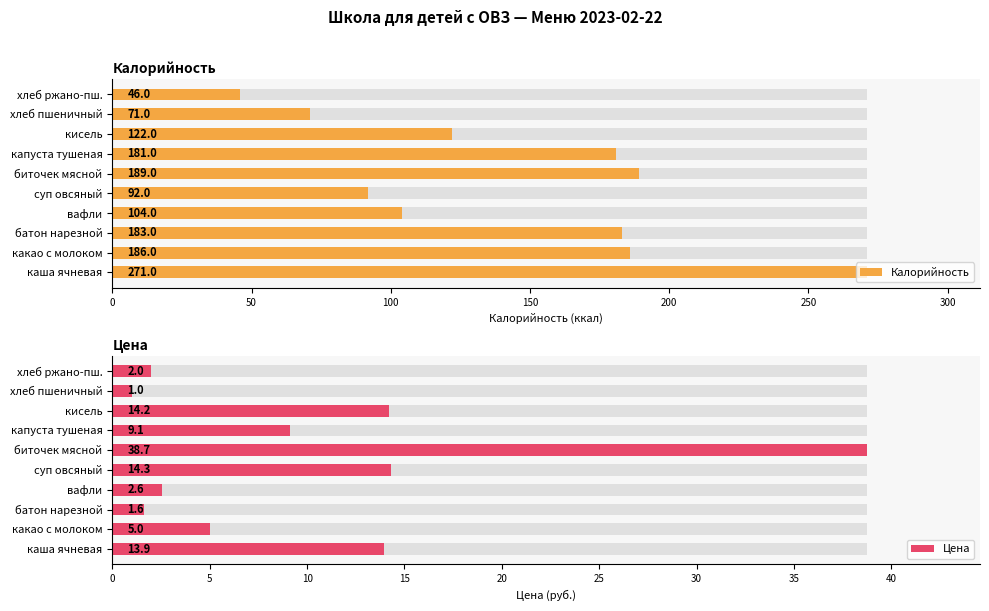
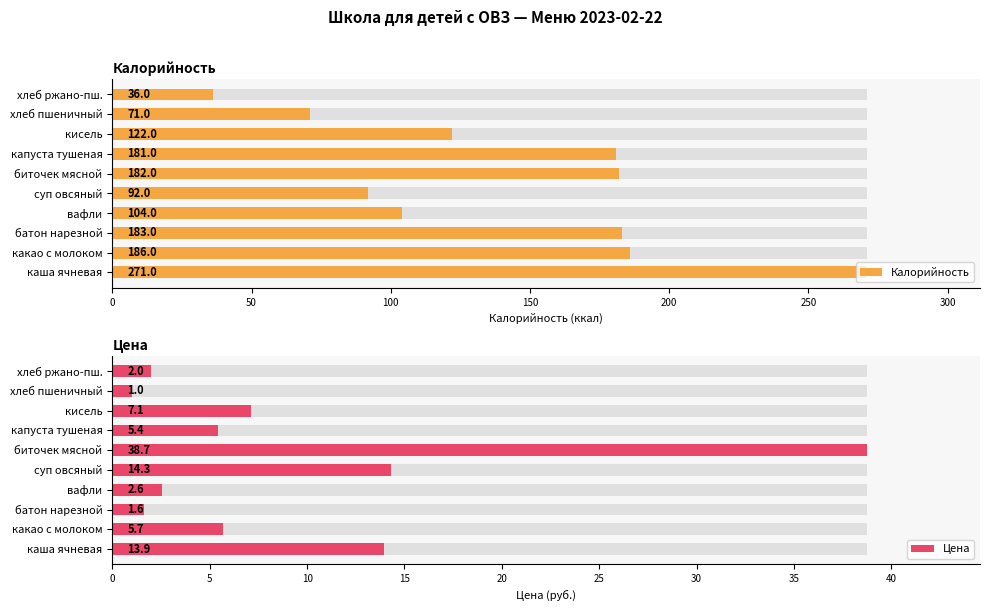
Калорийность, Калорийность, хлеб ржано-пш.: 46.0 -> 36.0
Калорийность, Калорийность, биточек мясной: 189.0 -> 182.0
Цена, Цена, кисель: 14.2 -> 7.1
Цена, Цена, капуста тушеная: 9.1 -> 5.4
Цена, Цена, какао с молоком: 5.0 -> 5.7
